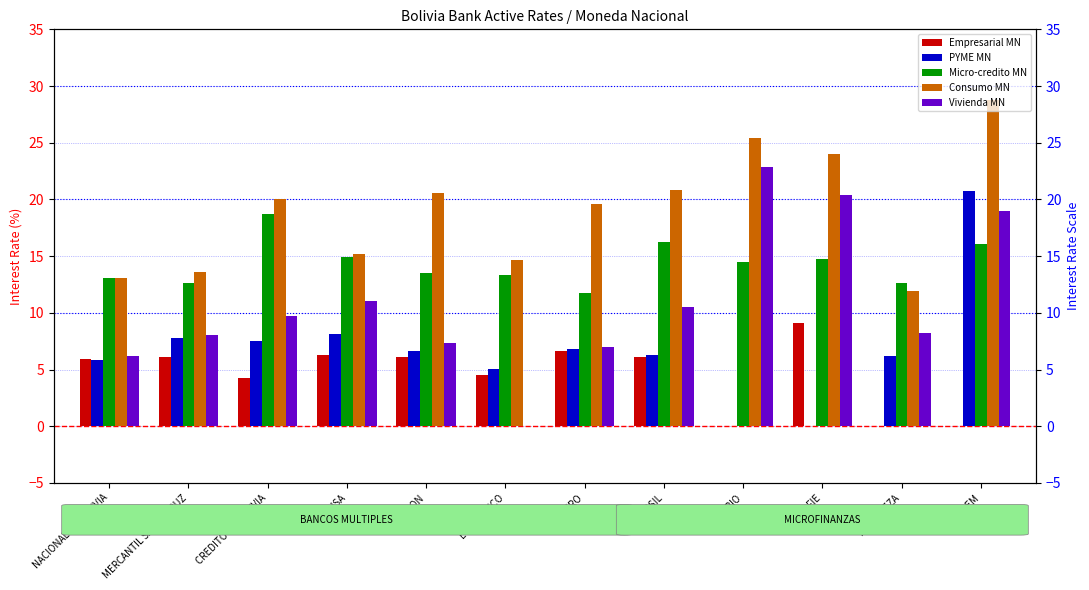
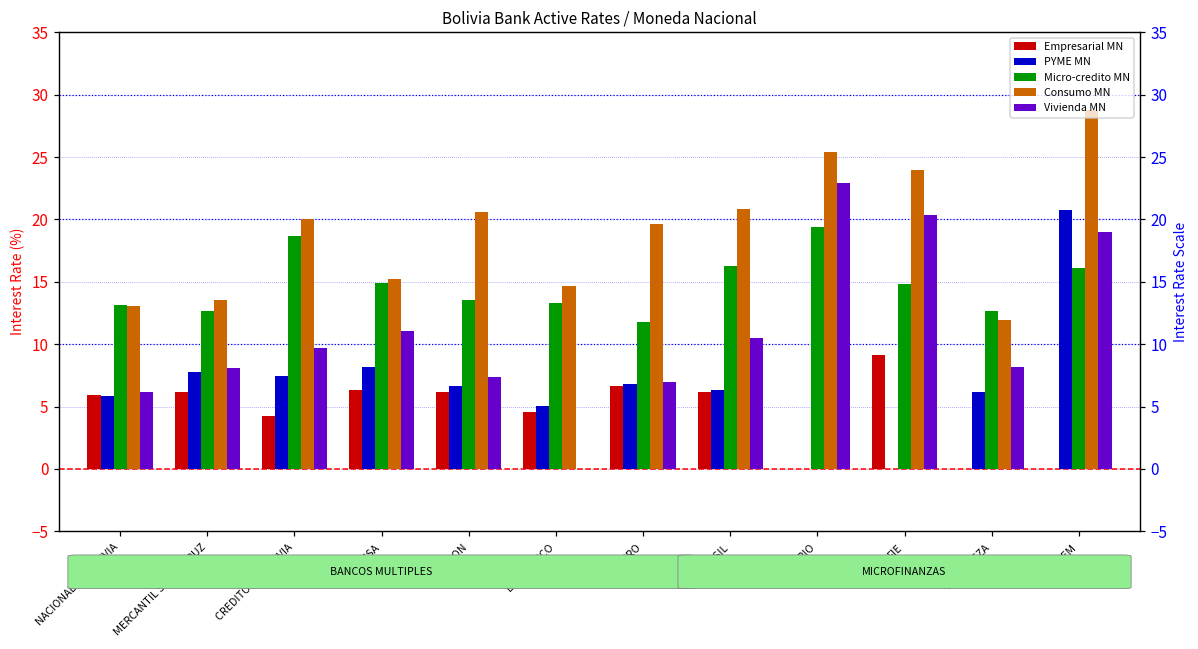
Micro-credito MN, SOLIDARIO: 14.5 -> 19.4
